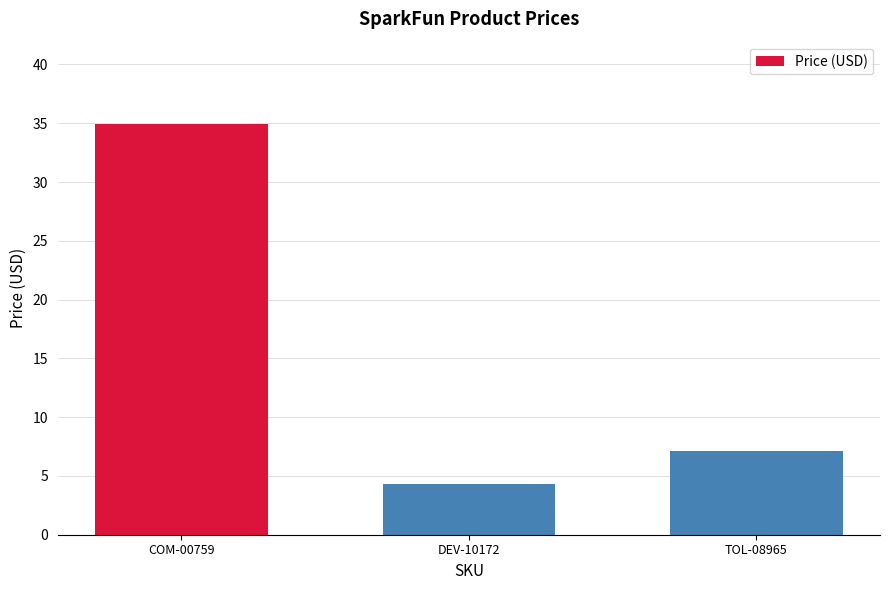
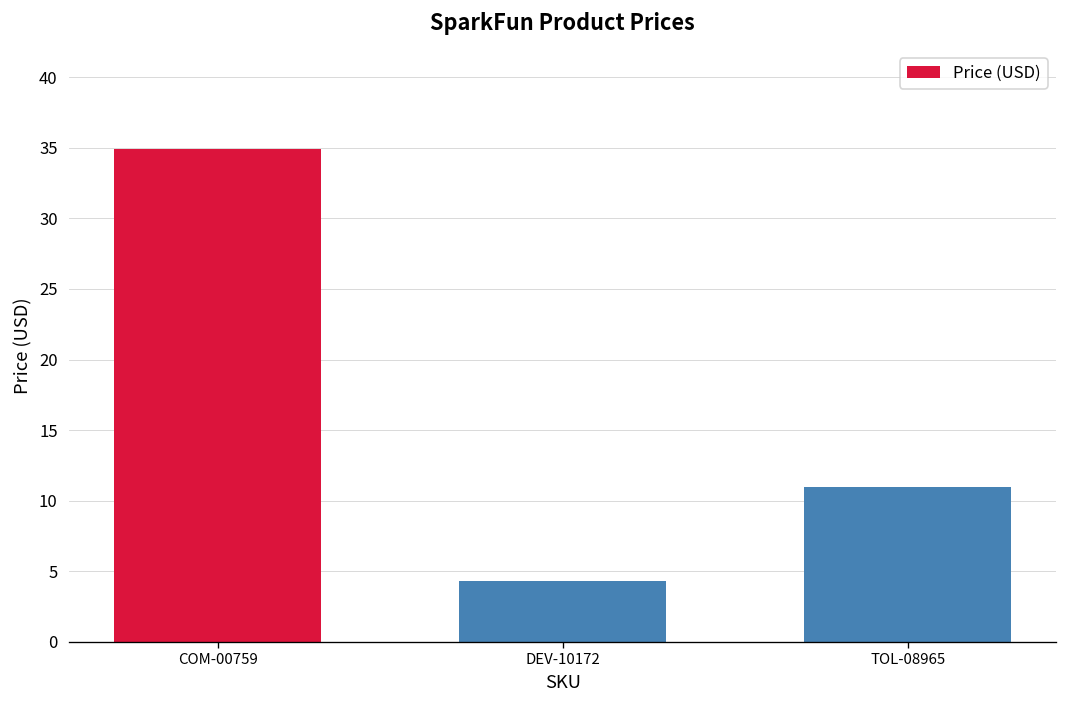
TOL-08965: 7.1 -> 11.0
